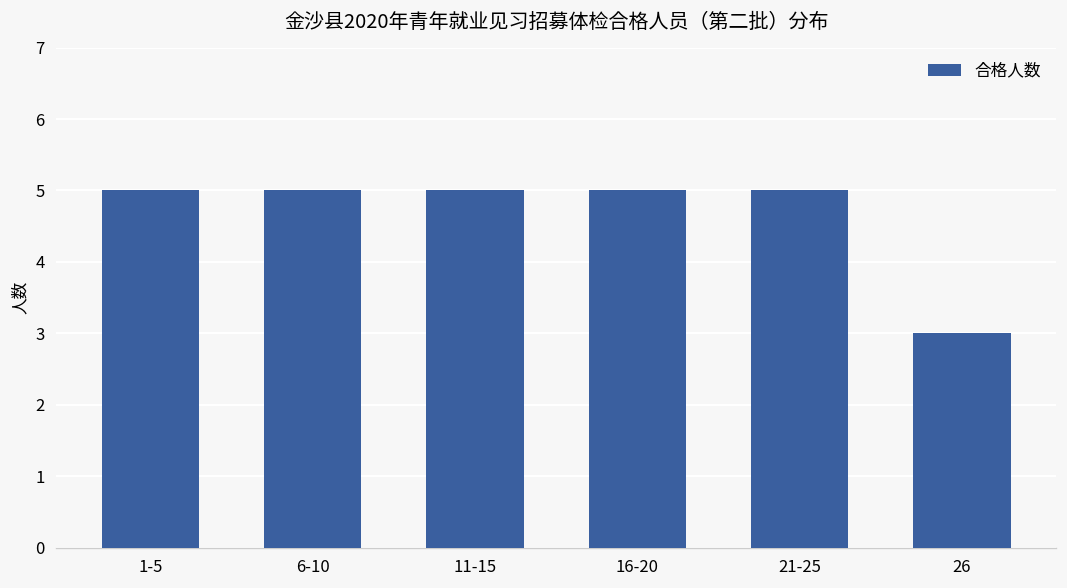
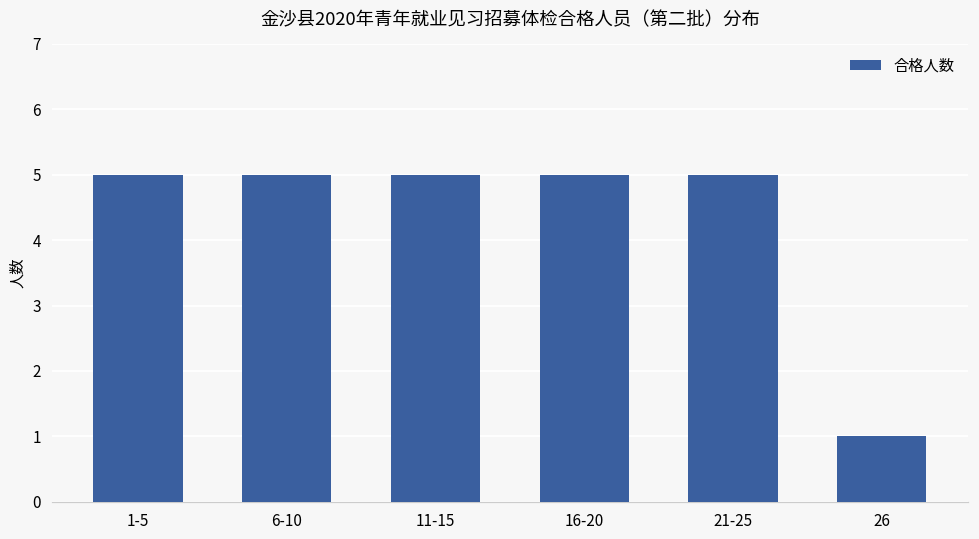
26: 3 -> 1
